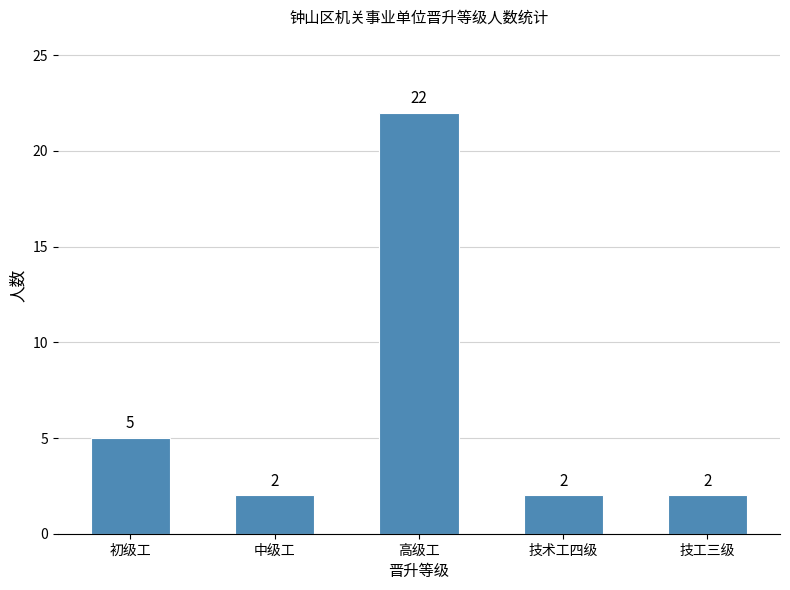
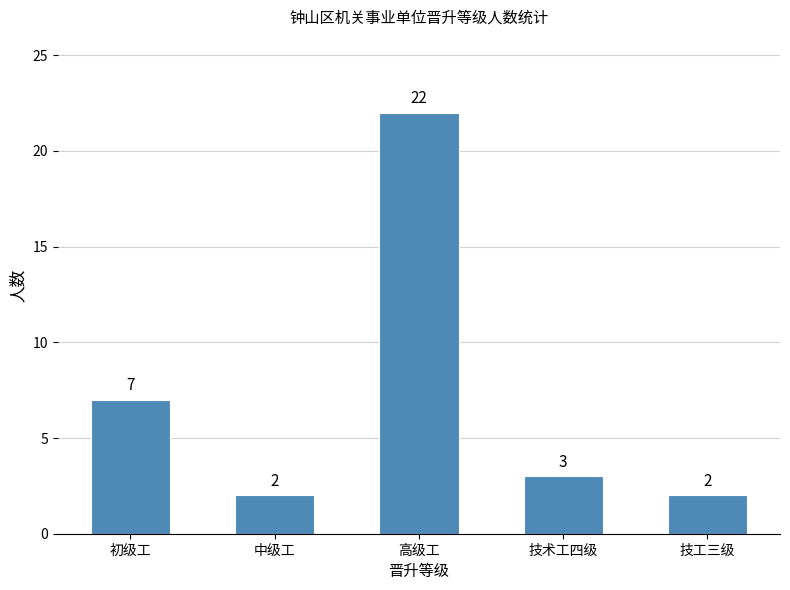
初级工: 5 -> 7
技术工四级: 2 -> 3
